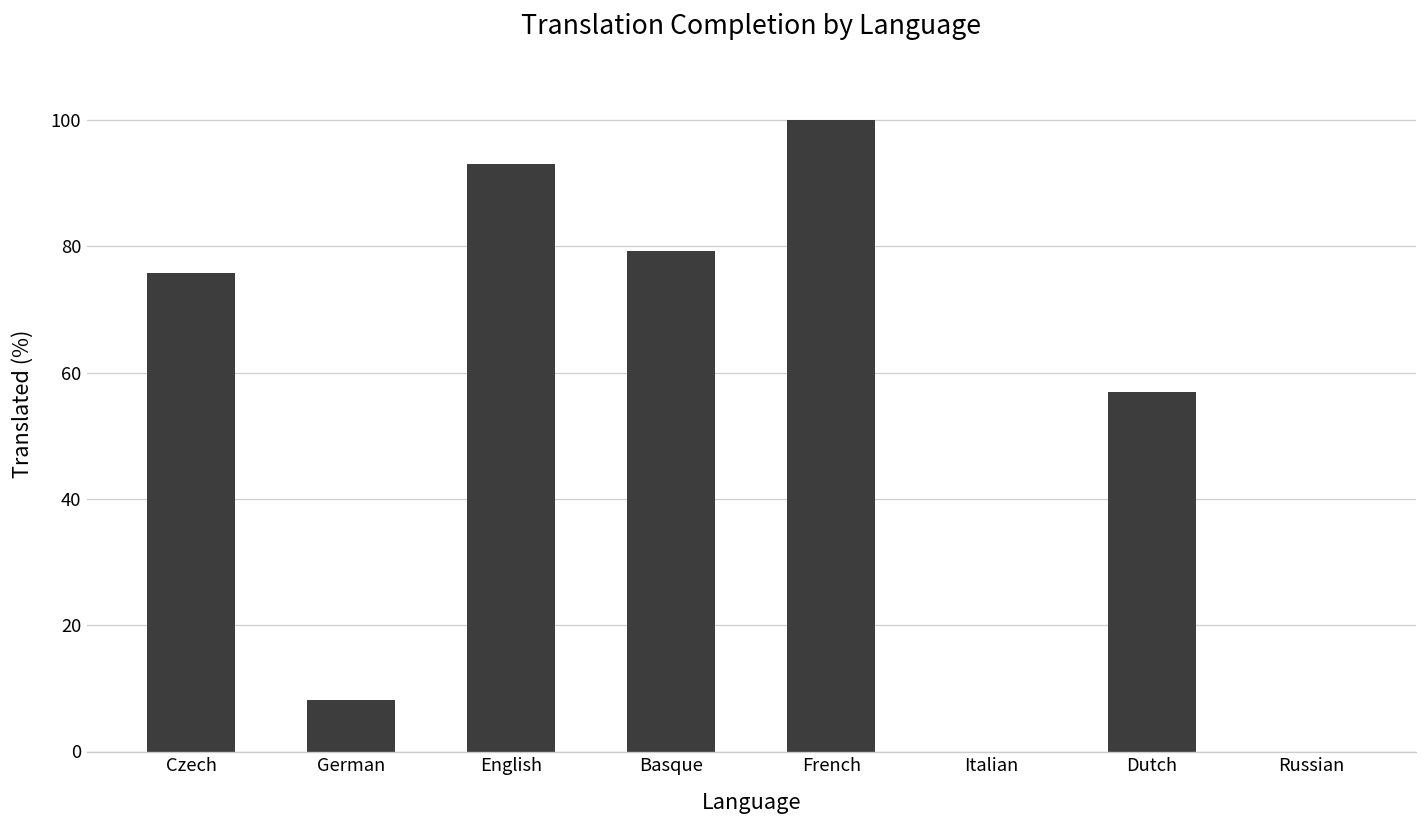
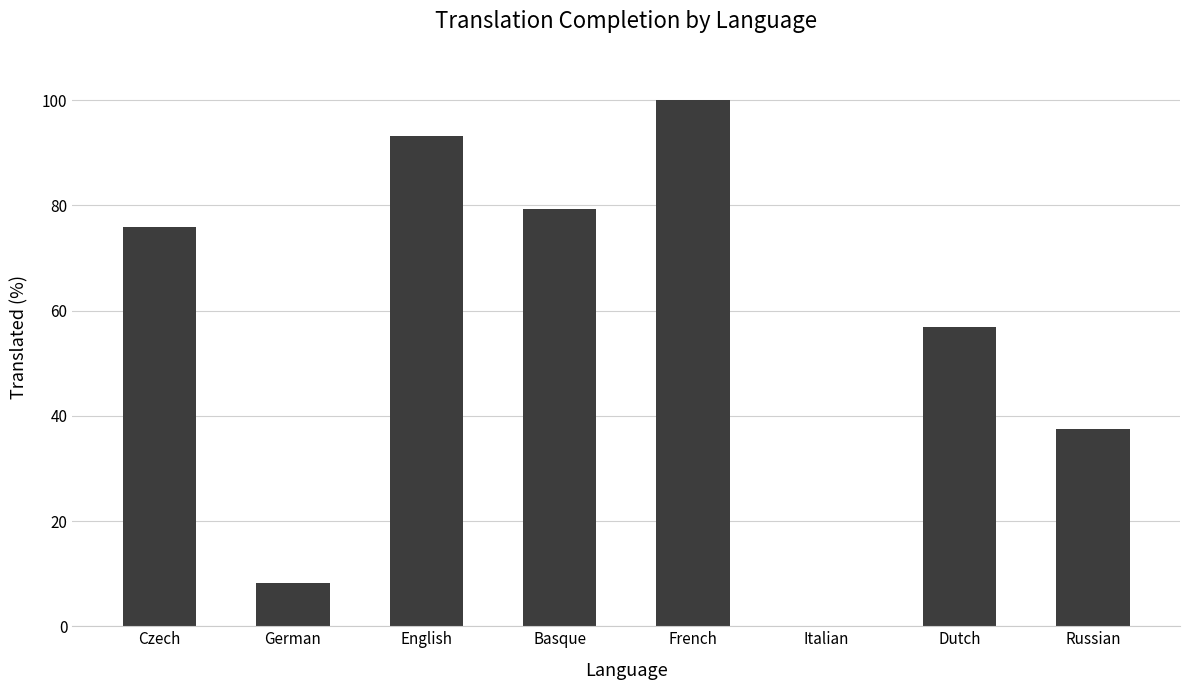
Russian: 0 -> 38
